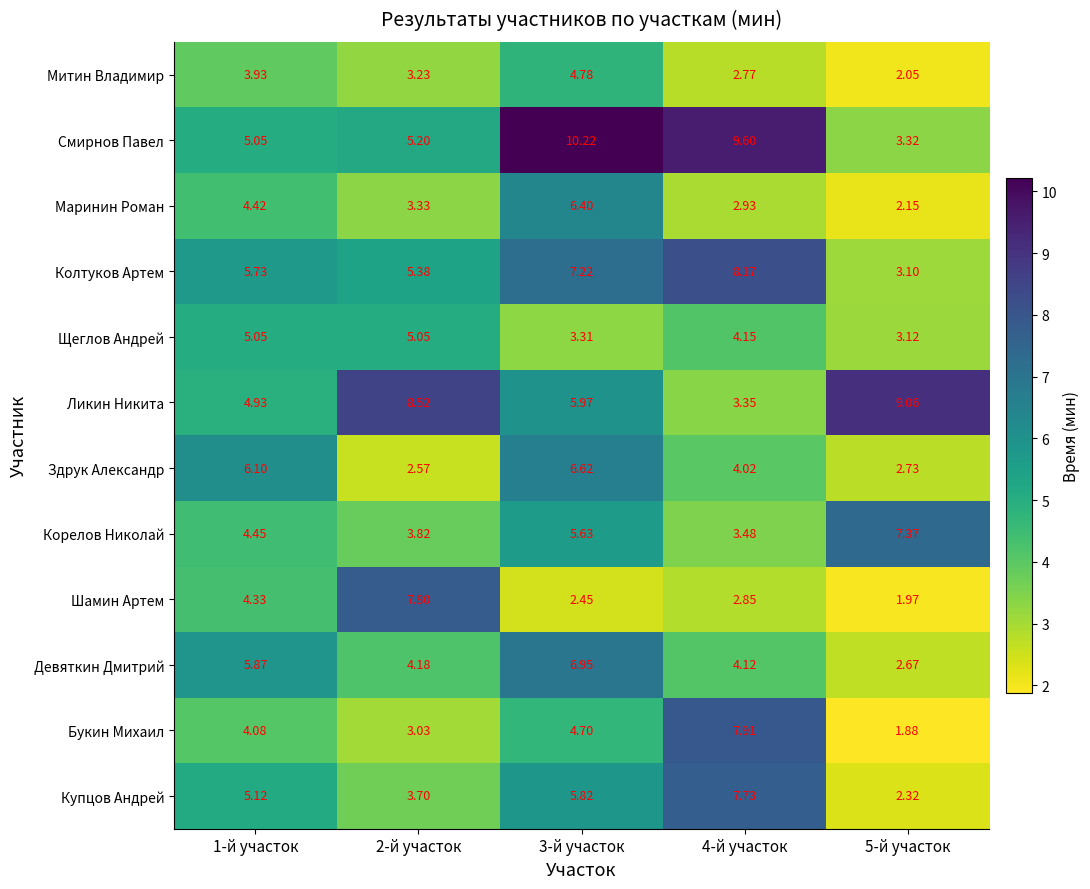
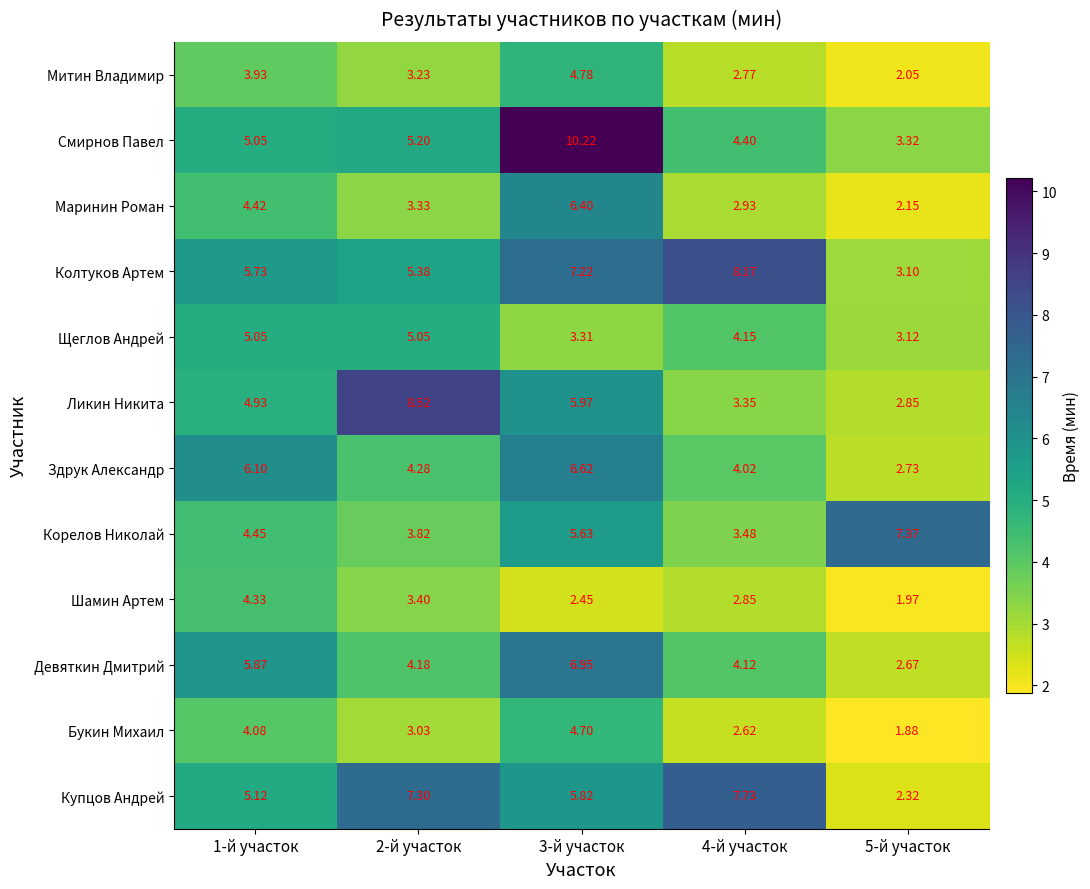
Смирнов Павел, 4-й участок: 9.60 -> 4.40
Ликин Никита, 5-й участок: 9.06 -> 2.85
Здрук Александр, 2-й участок: 2.57 -> 4.28
Шамин Артем, 2-й участок: 7.80 -> 3.40
Букин Михаил, 4-й участок: 7.91 -> 2.62
Купцов Андрей, 2-й участок: 3.70 -> 7.30
